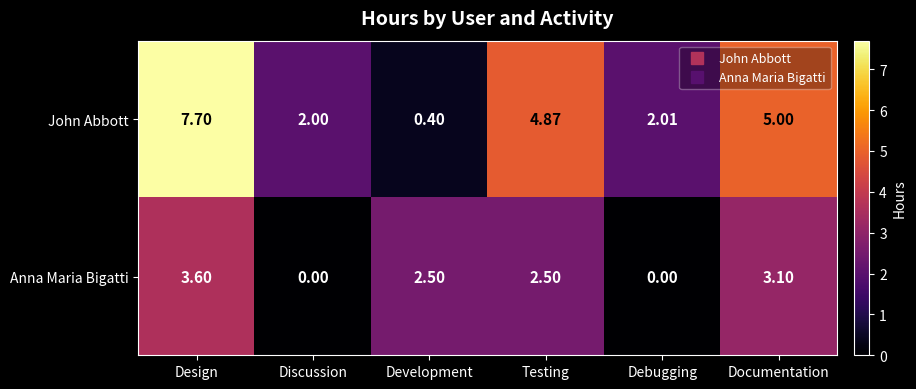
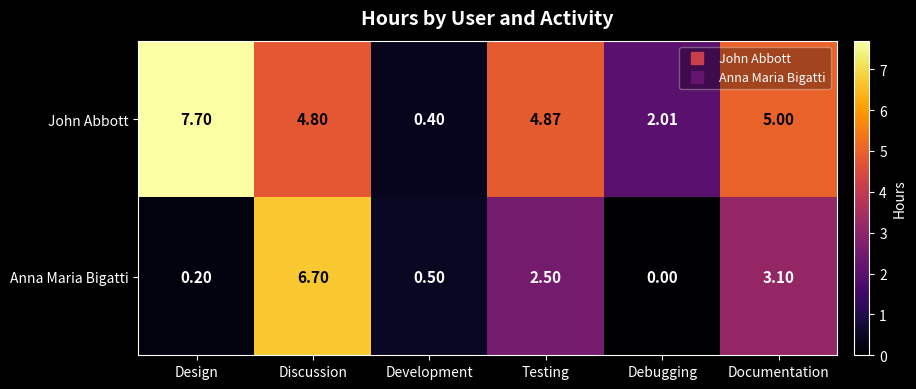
John Abbott, Discussion: 2.00 -> 4.80
Anna Maria Bigatti, Design: 3.60 -> 0.20
Anna Maria Bigatti, Discussion: 0.00 -> 6.70
Anna Maria Bigatti, Development: 2.50 -> 0.50
